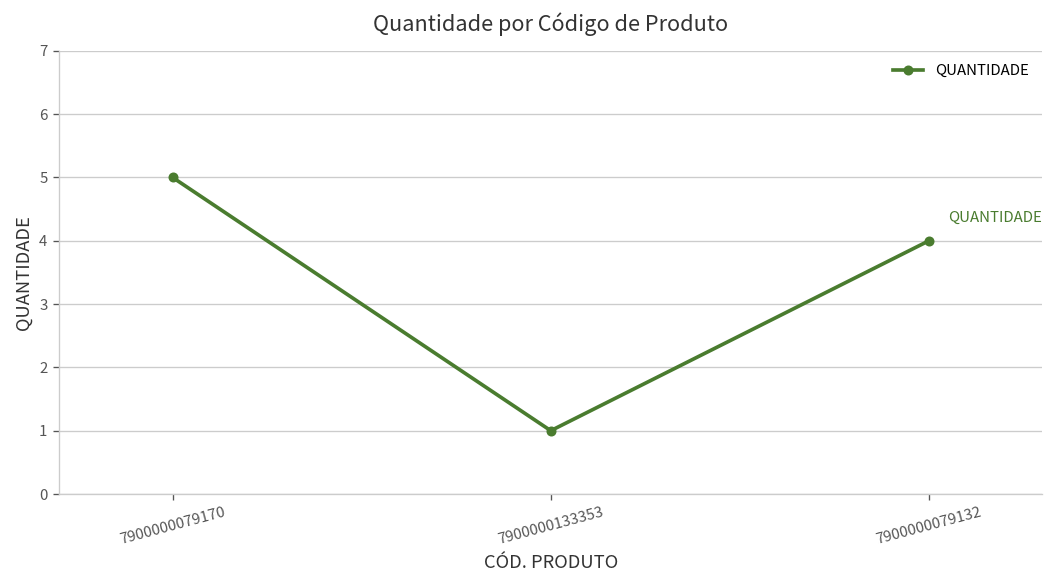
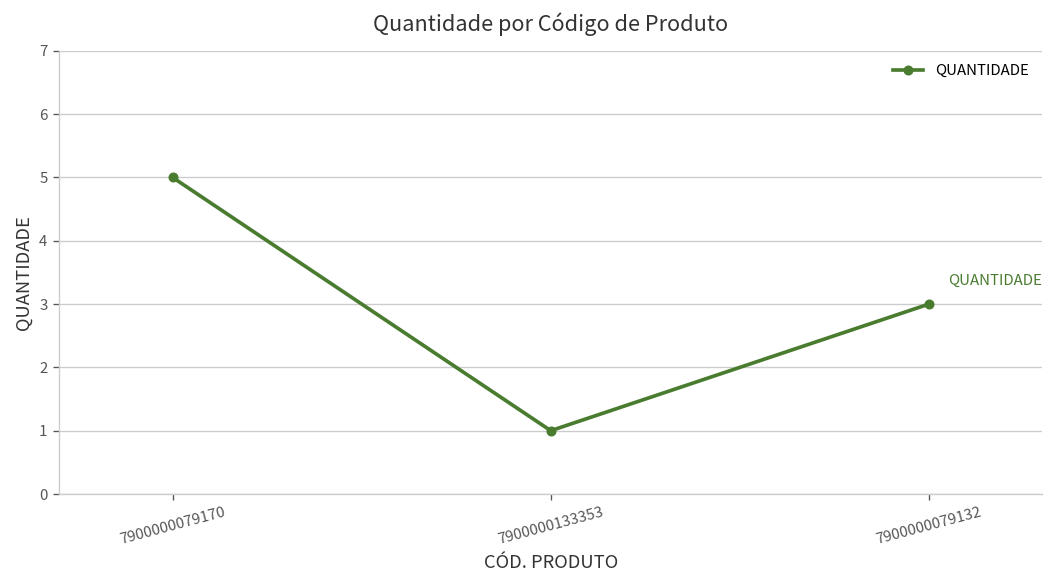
7900000079132: 4 -> 3
